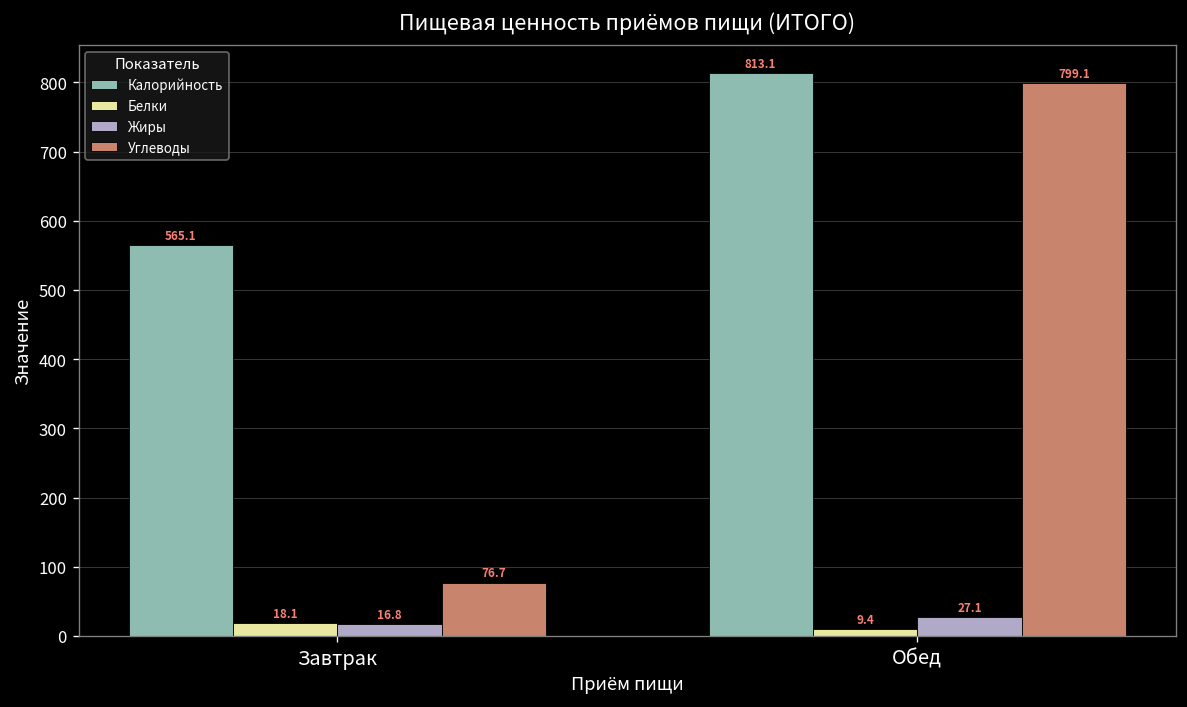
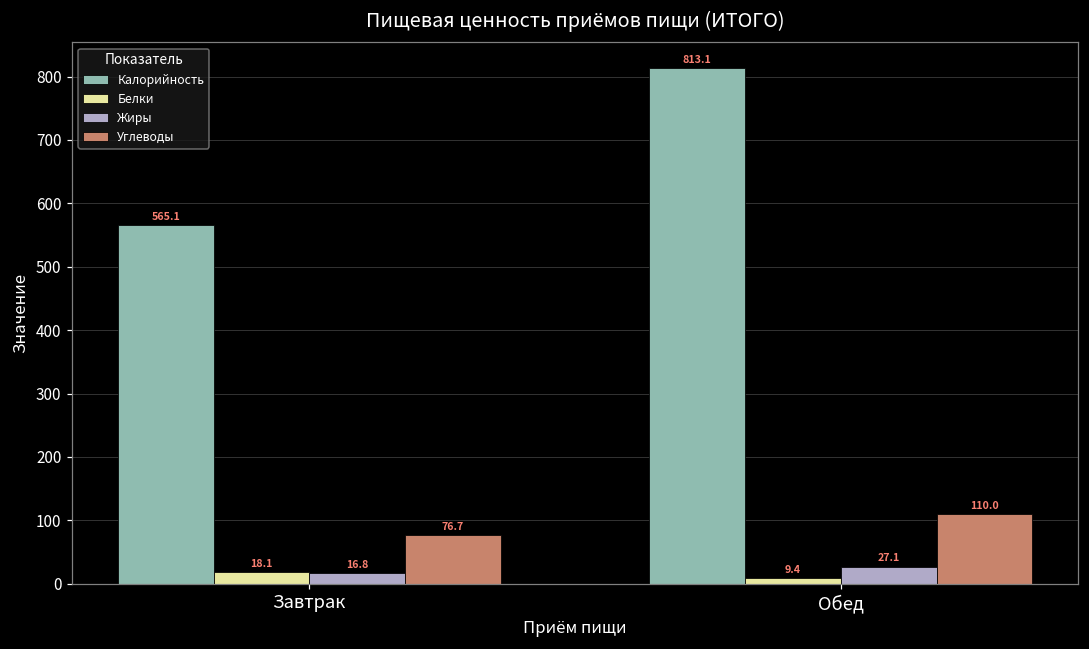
Углеводы, Обед: 799.1 -> 110.0
